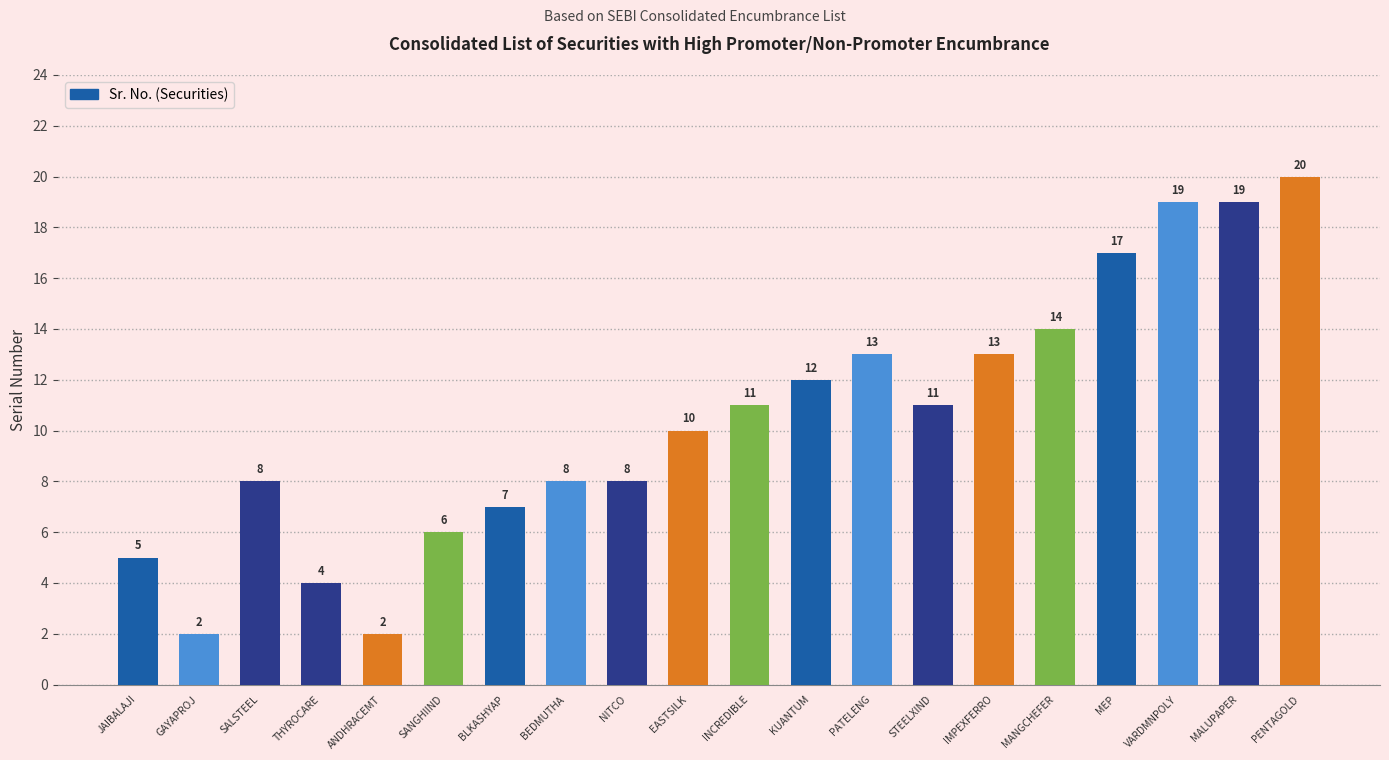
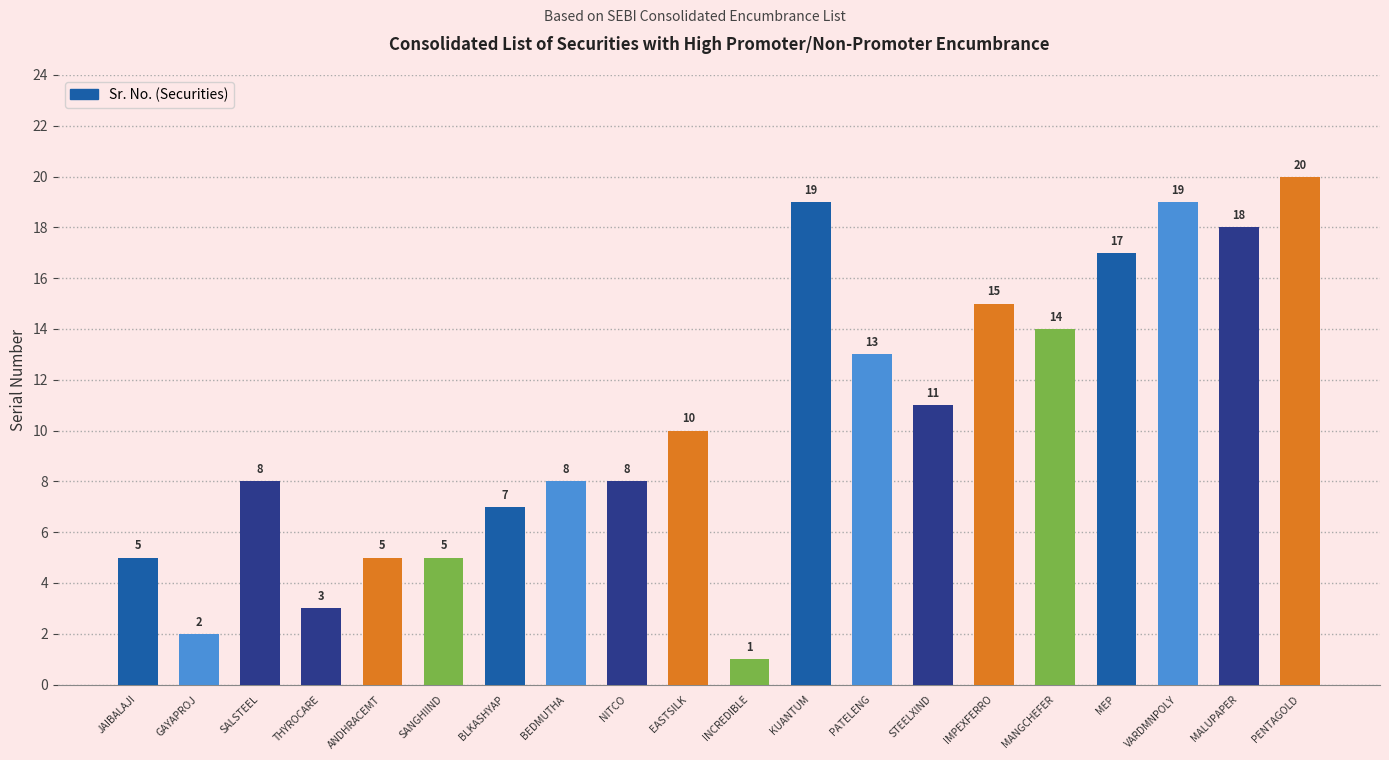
THYROCARE: 4 -> 3
ANDHRACEMT: 2 -> 5
SANGHIIND: 6 -> 5
INCREDIBLE: 11 -> 1
KUANTUM: 12 -> 19
IMPEXFERRO: 13 -> 15
MALUPAPER: 19 -> 18
